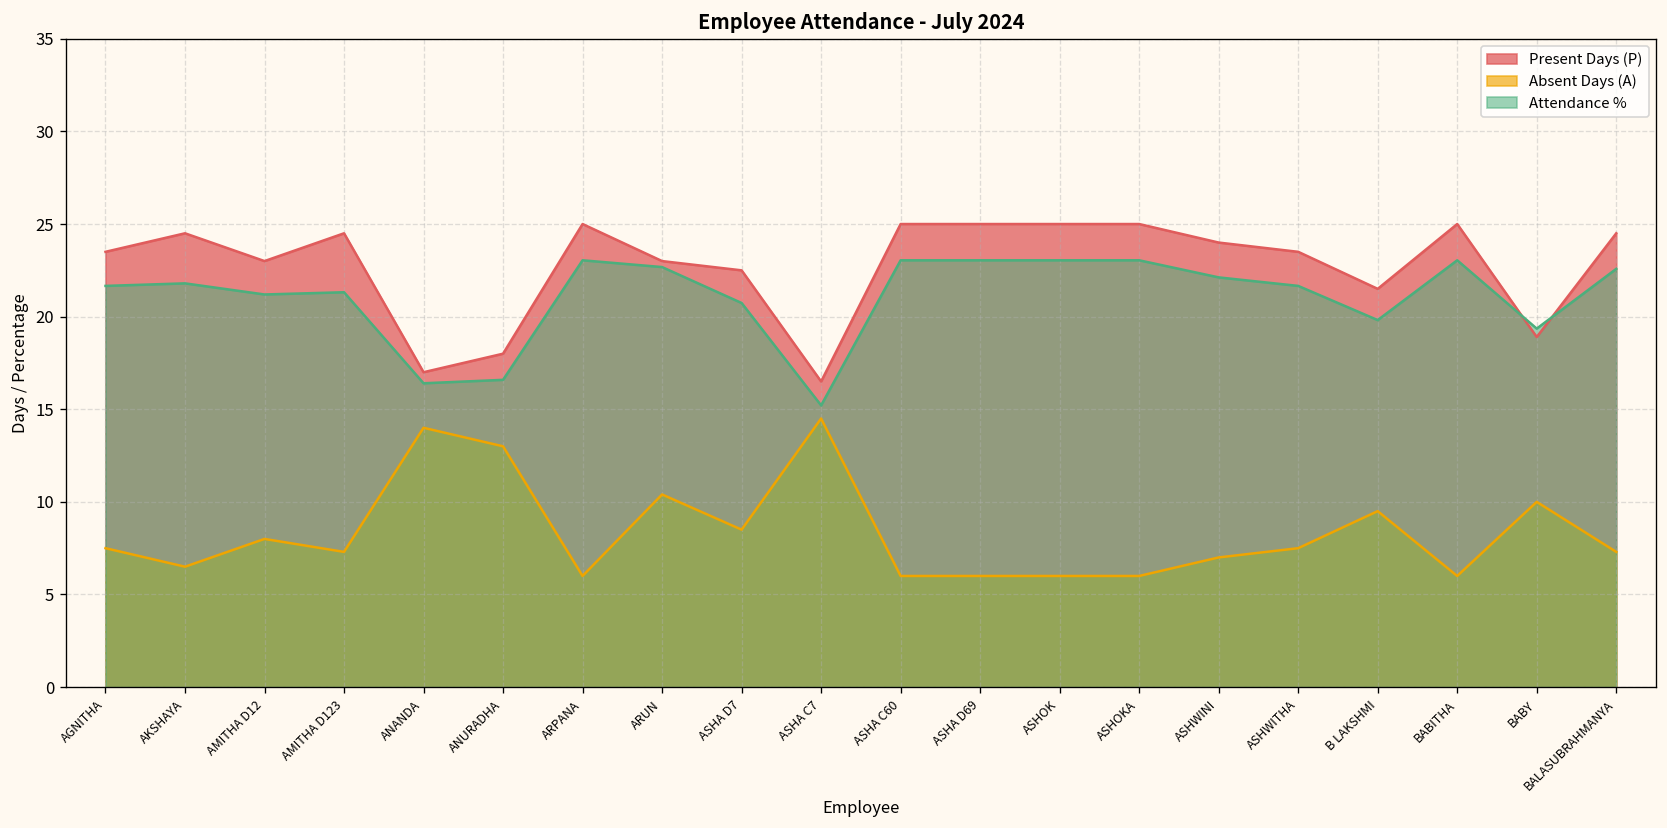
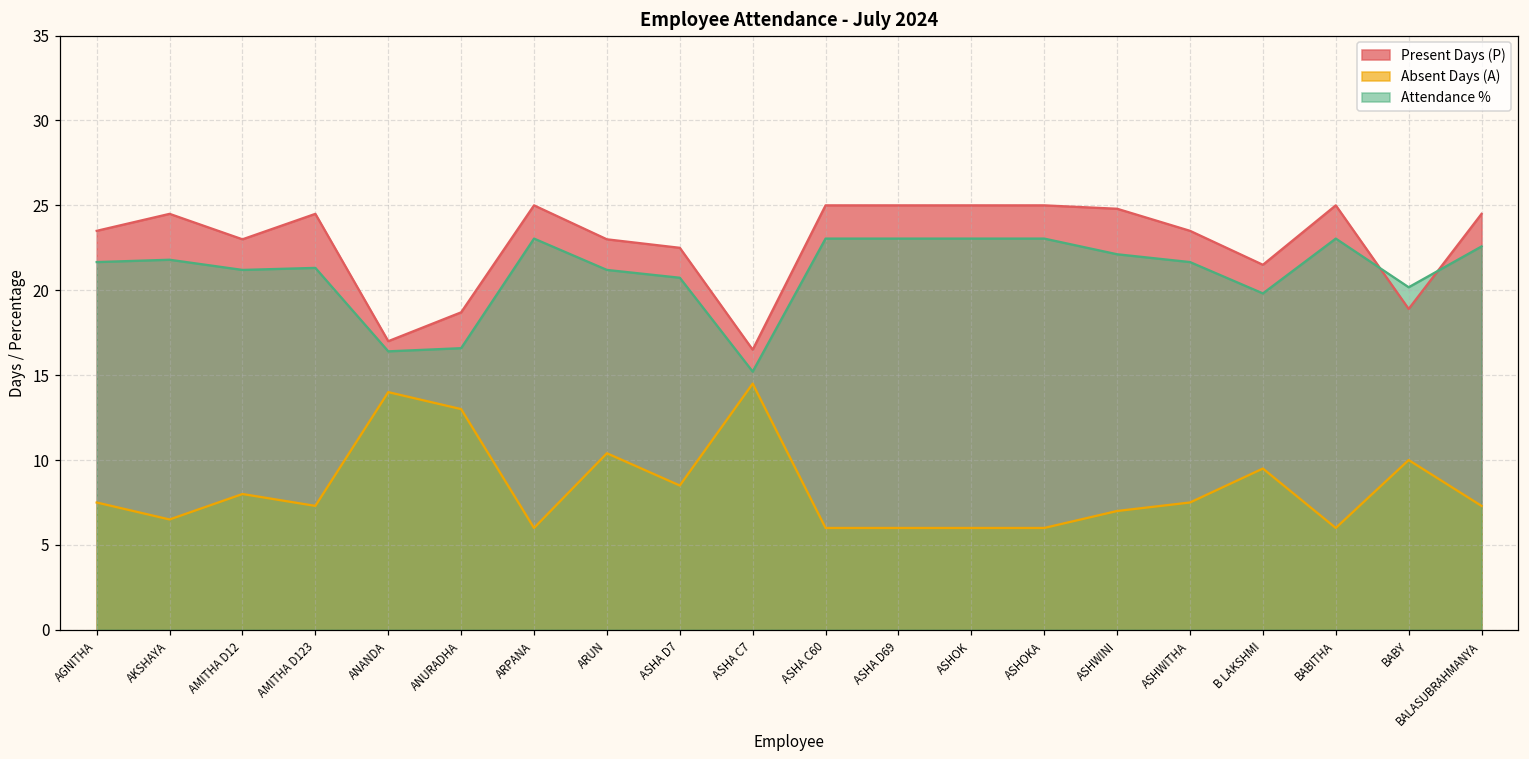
Present Days (P), ANURADHA: 18.0 -> 18.7
Attendance %, ARUN: 22.7 -> 21.2
Present Days (P), ASHWINI: 24.0 -> 24.8
Attendance %, BABY: 19.4 -> 20.2
